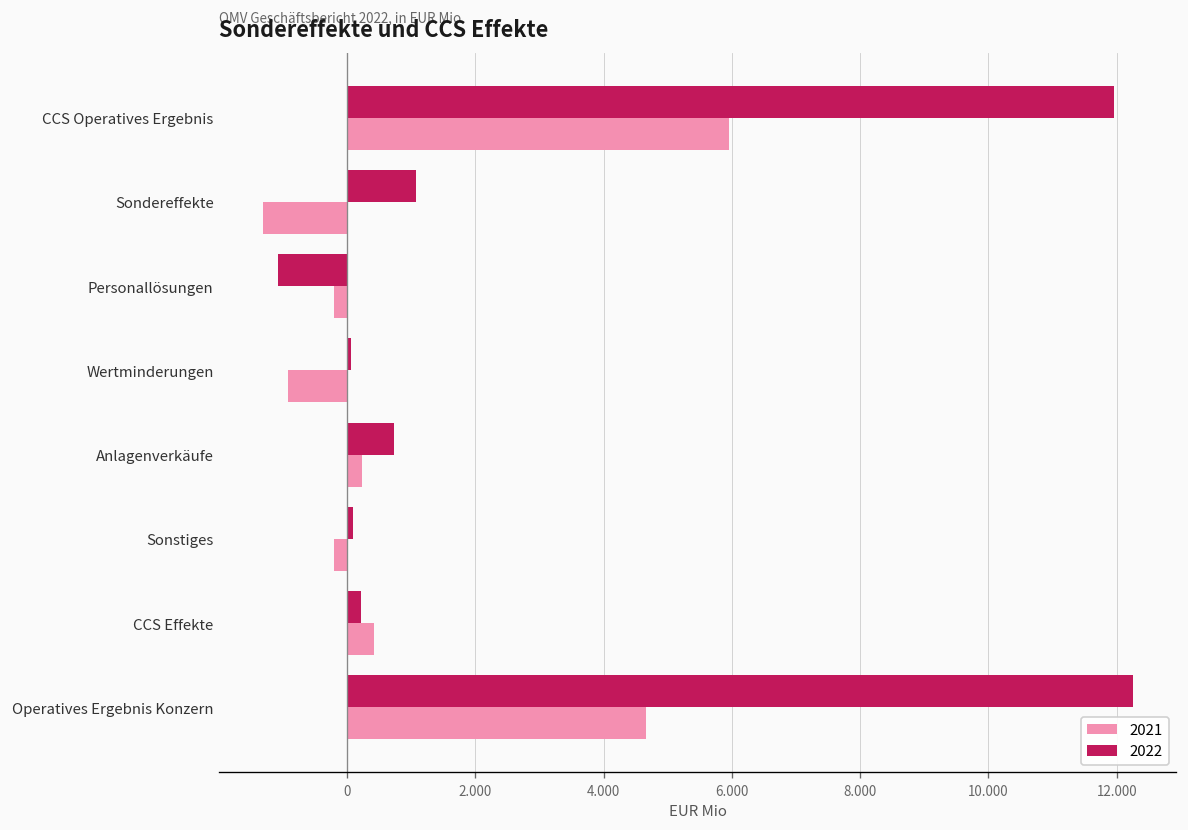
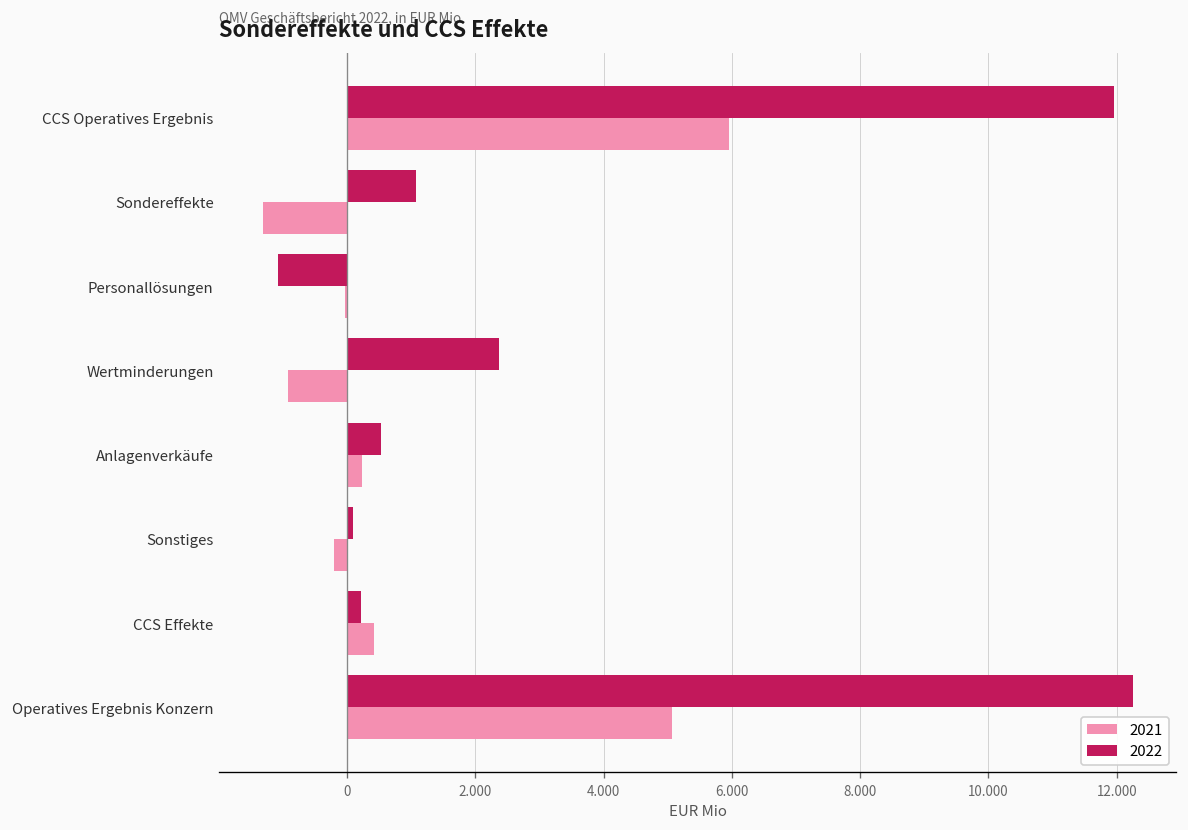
2021, Personallösungen: -0.2 -> 0.0
2022, Wertminderungen: 0.1 -> 2.4
2022, Anlagenverkäufe: 0.7 -> 0.5
2021, Operatives Ergebnis Konzern: 4.7 -> 5.1
